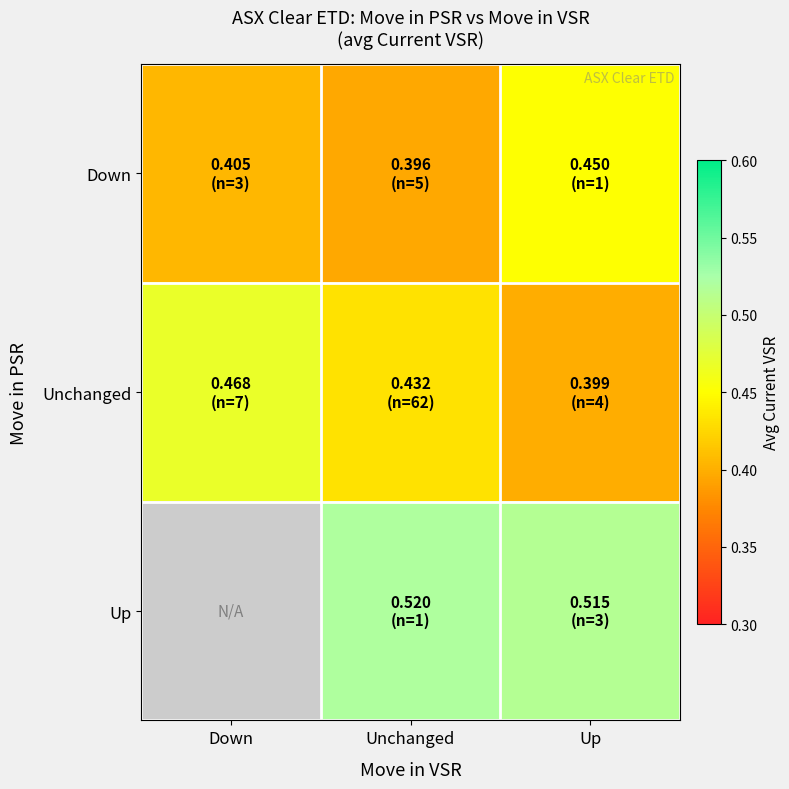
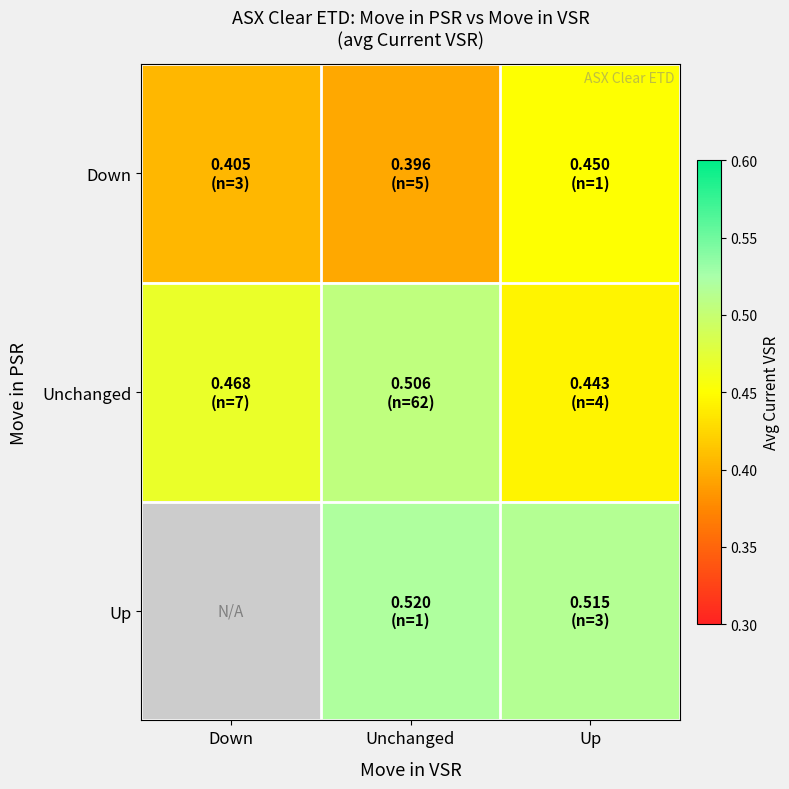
Unchanged, Unchanged: 0.432 -> 0.506
Unchanged, Up: 0.399 -> 0.443
